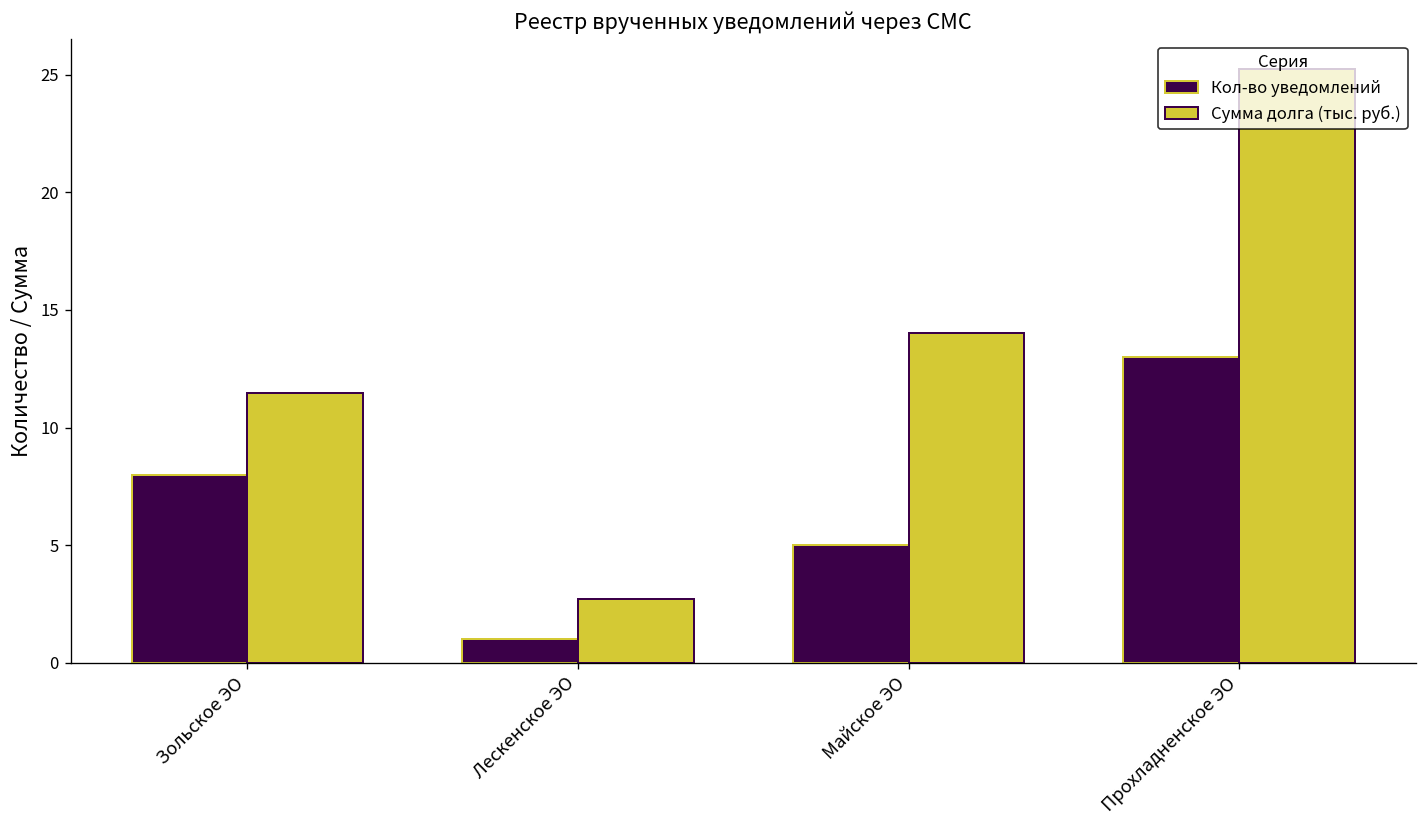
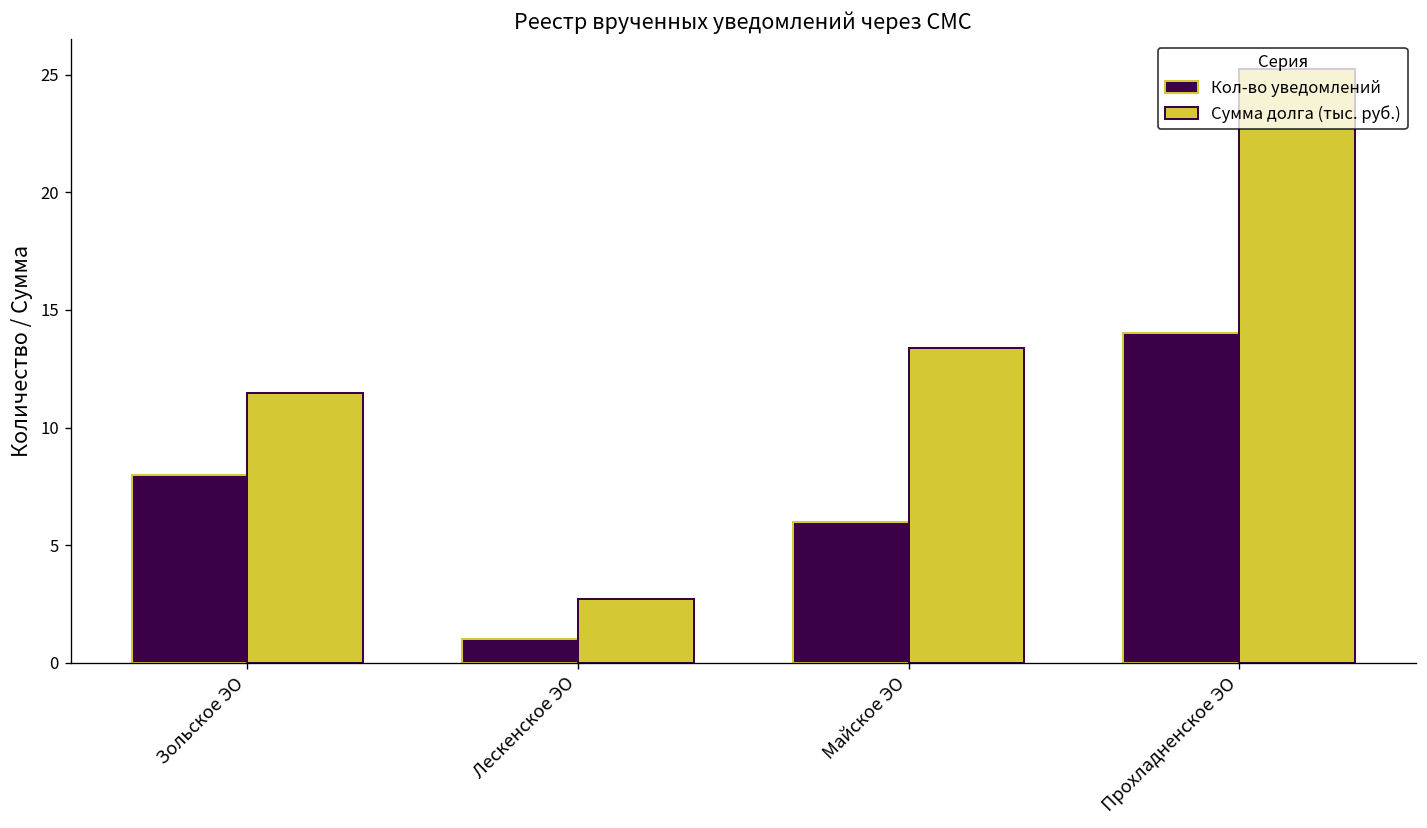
Кол-во уведомлений, Майское ЭО: 5 -> 6
Сумма долга (тыс. руб.), Майское ЭО: 14.0 -> 13.4
Кол-во уведомлений, Прохладненское ЭО: 13 -> 14
